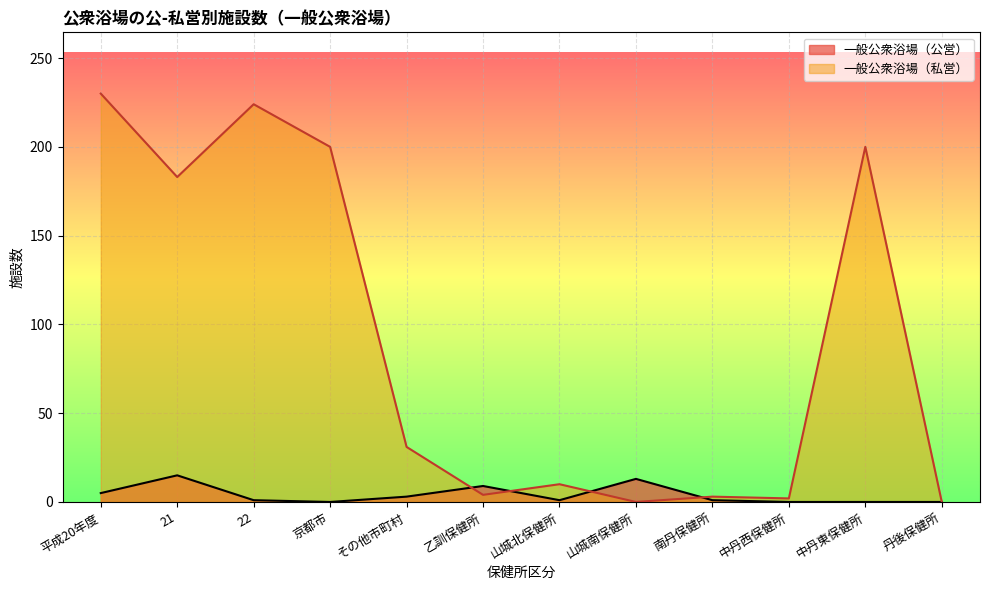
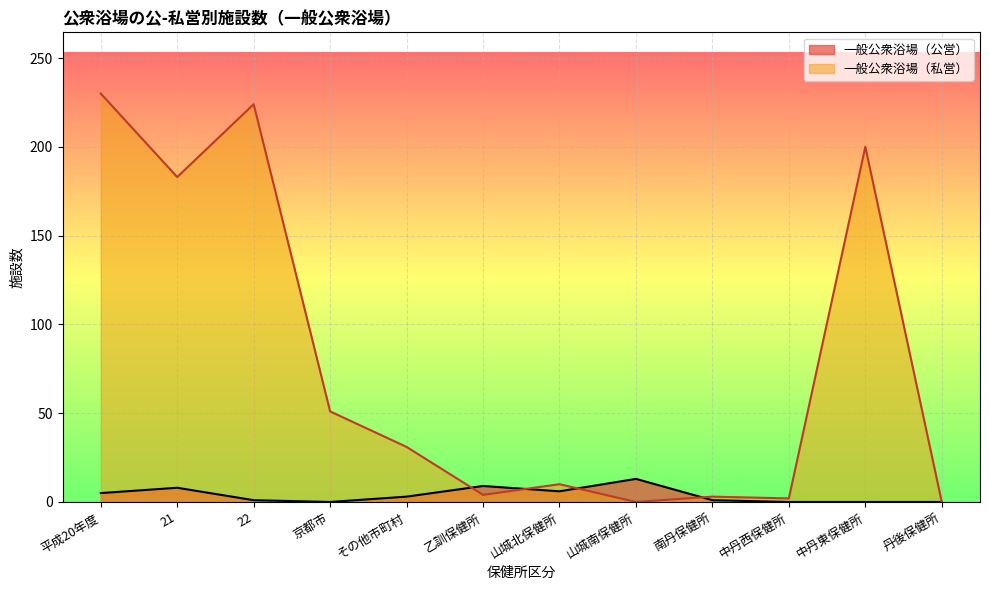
一般公衆浴場（公営）, 21: 15 -> 8
一般公衆浴場（私営）, 京都市: 200 -> 51
一般公衆浴場（公営）, 山城北保健所: 1 -> 6
